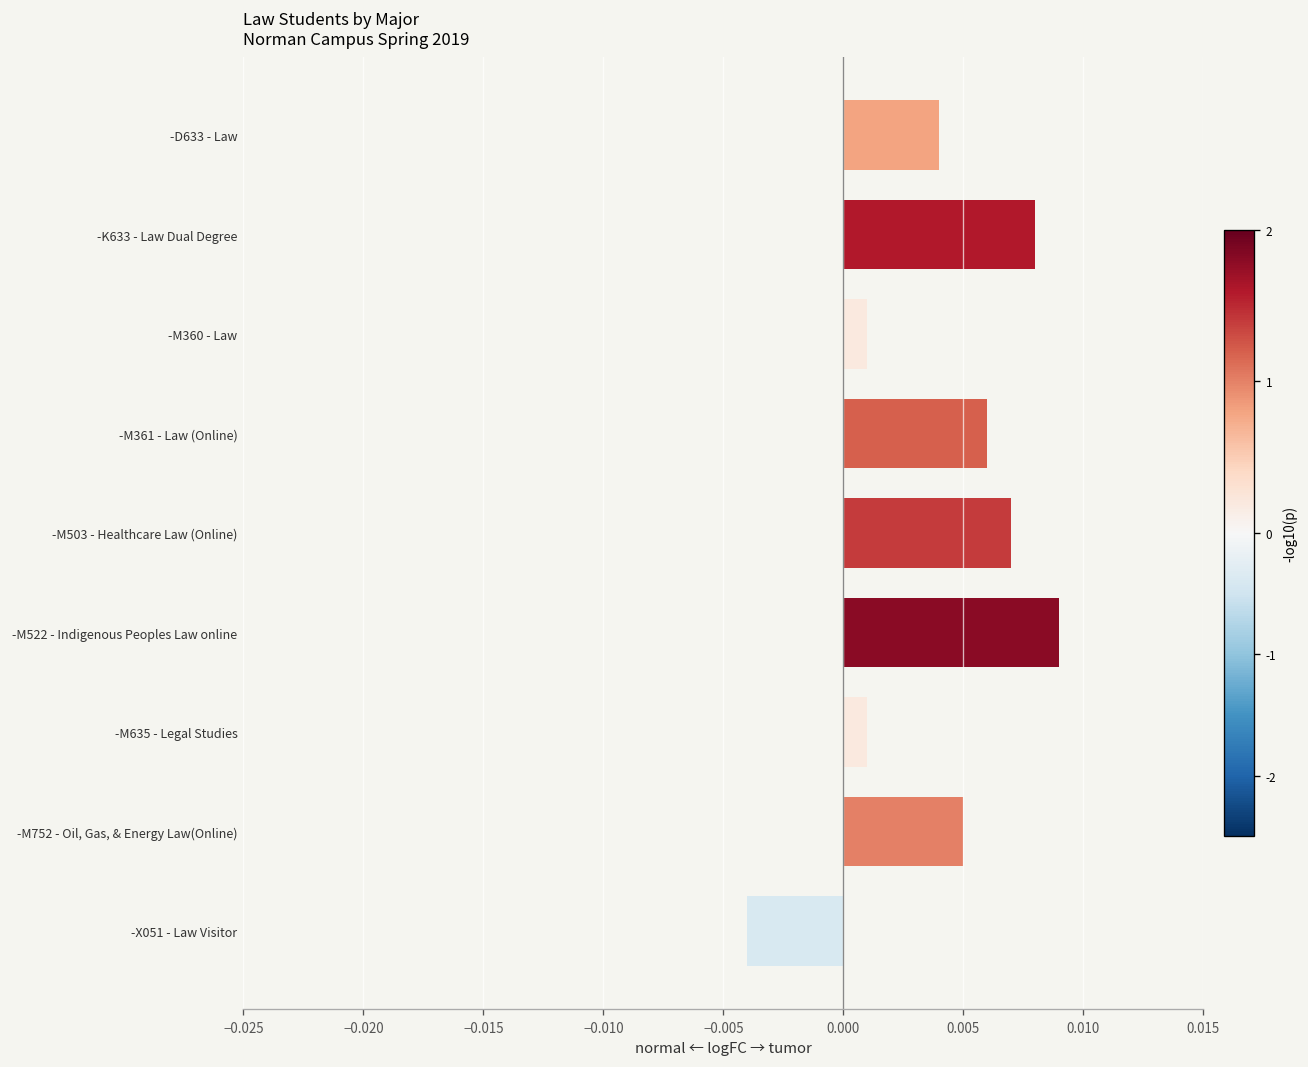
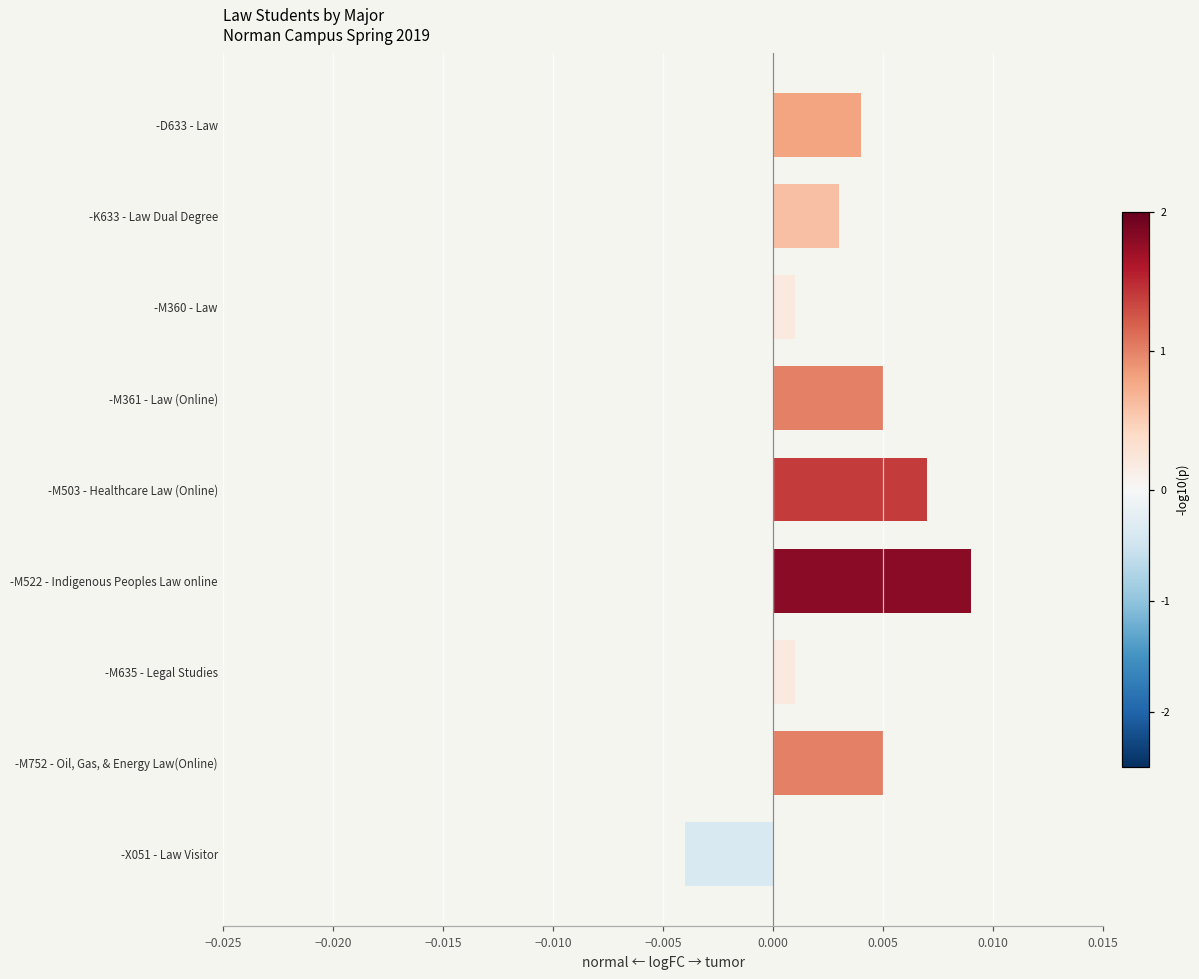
-K633 - Law Dual Degree: 0.008 -> 0.003
-M361 - Law (Online): 0.006 -> 0.005
